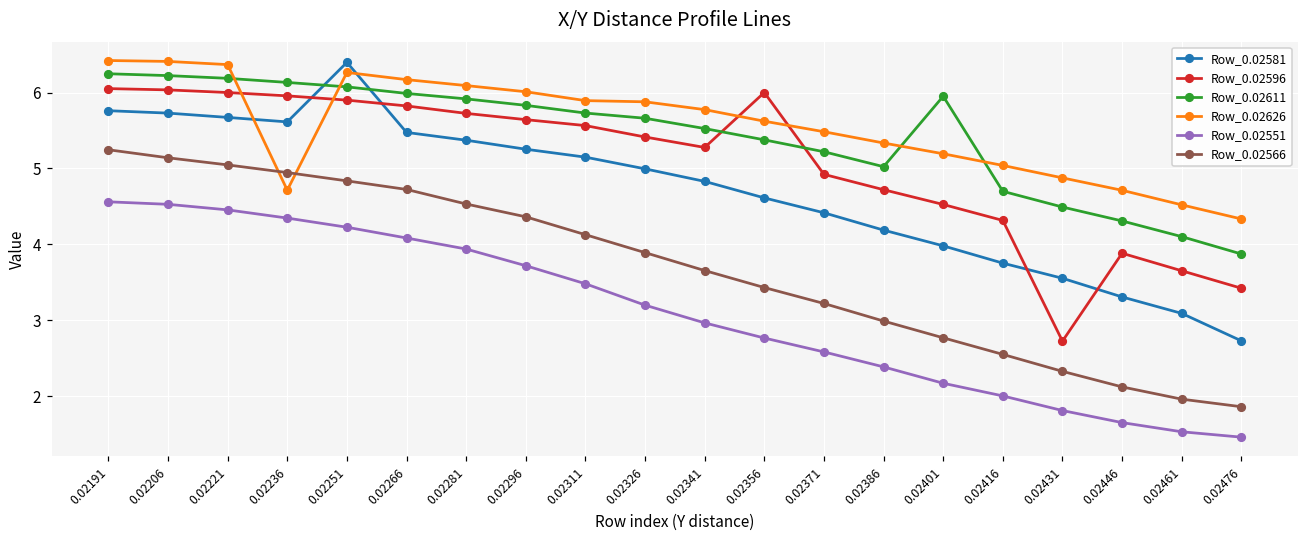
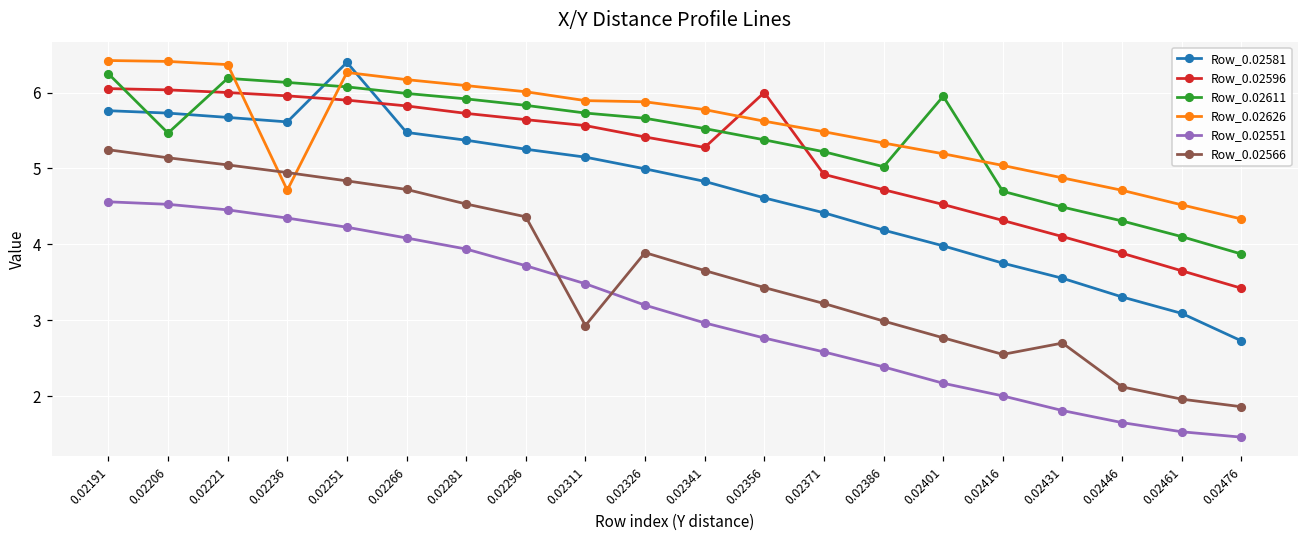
Row_0.02611, 0.02206: 6.2 -> 5.5
Row_0.02566, 0.02311: 4.1 -> 2.9
Row_0.02596, 0.02431: 2.7 -> 4.1
Row_0.02566, 0.02431: 2.3 -> 2.7
